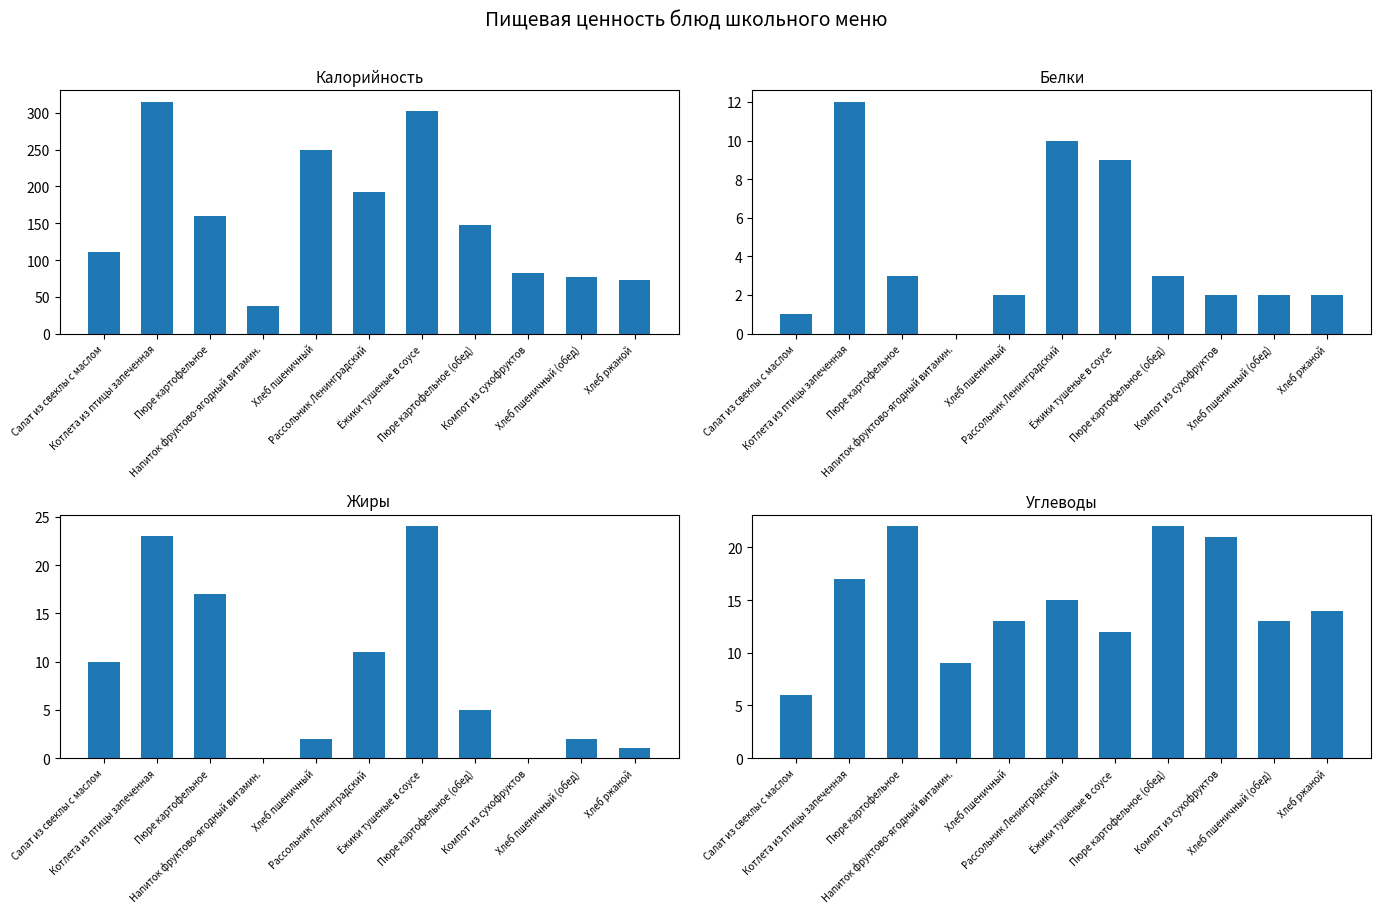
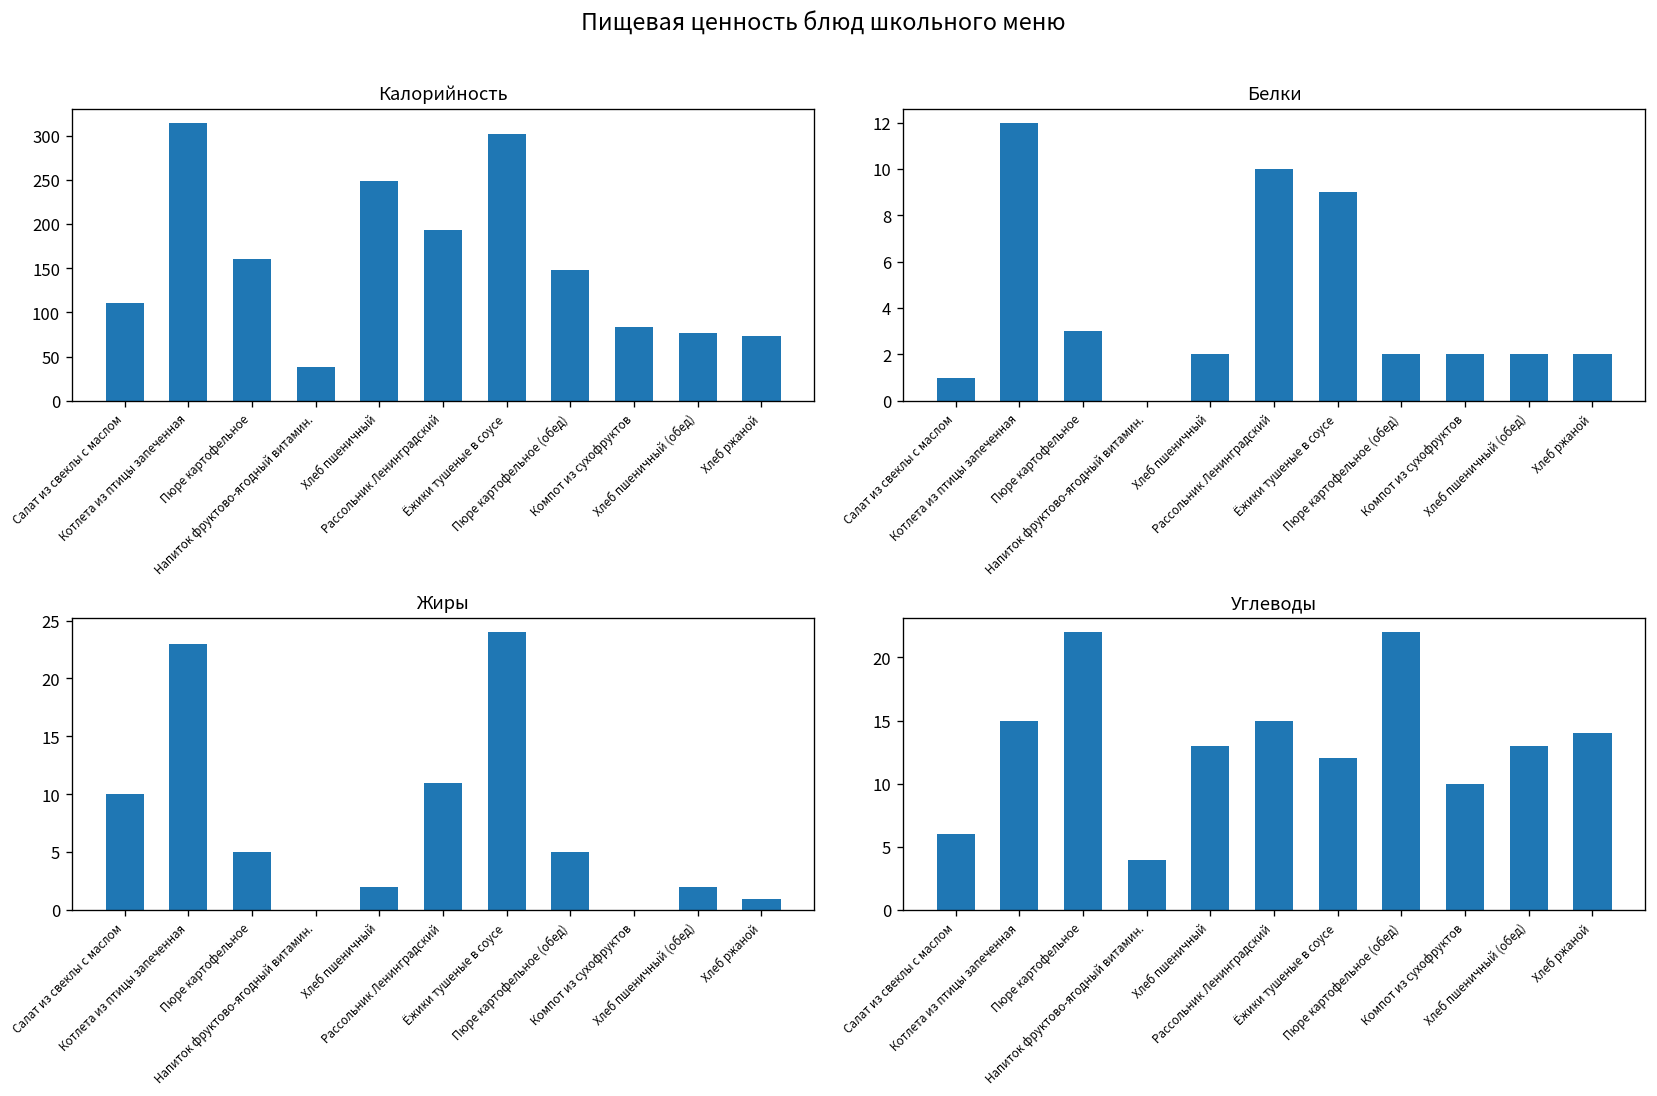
Белки, Пюре картофельное (обед): 3 -> 2
Жиры, Пюре картофельное: 17 -> 5
Углеводы, Котлета из птицы запеченная: 17 -> 15
Углеводы, Напиток фруктово-ягодный витамин.: 9 -> 4
Углеводы, Компот из сухофруктов: 21 -> 10
